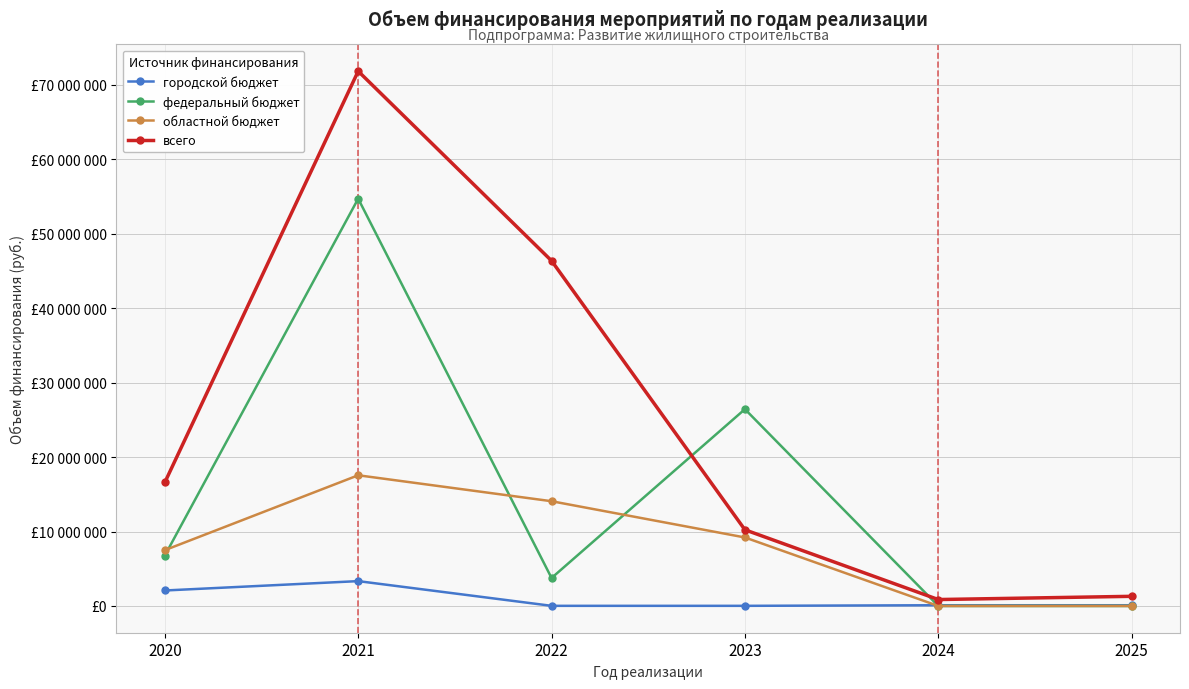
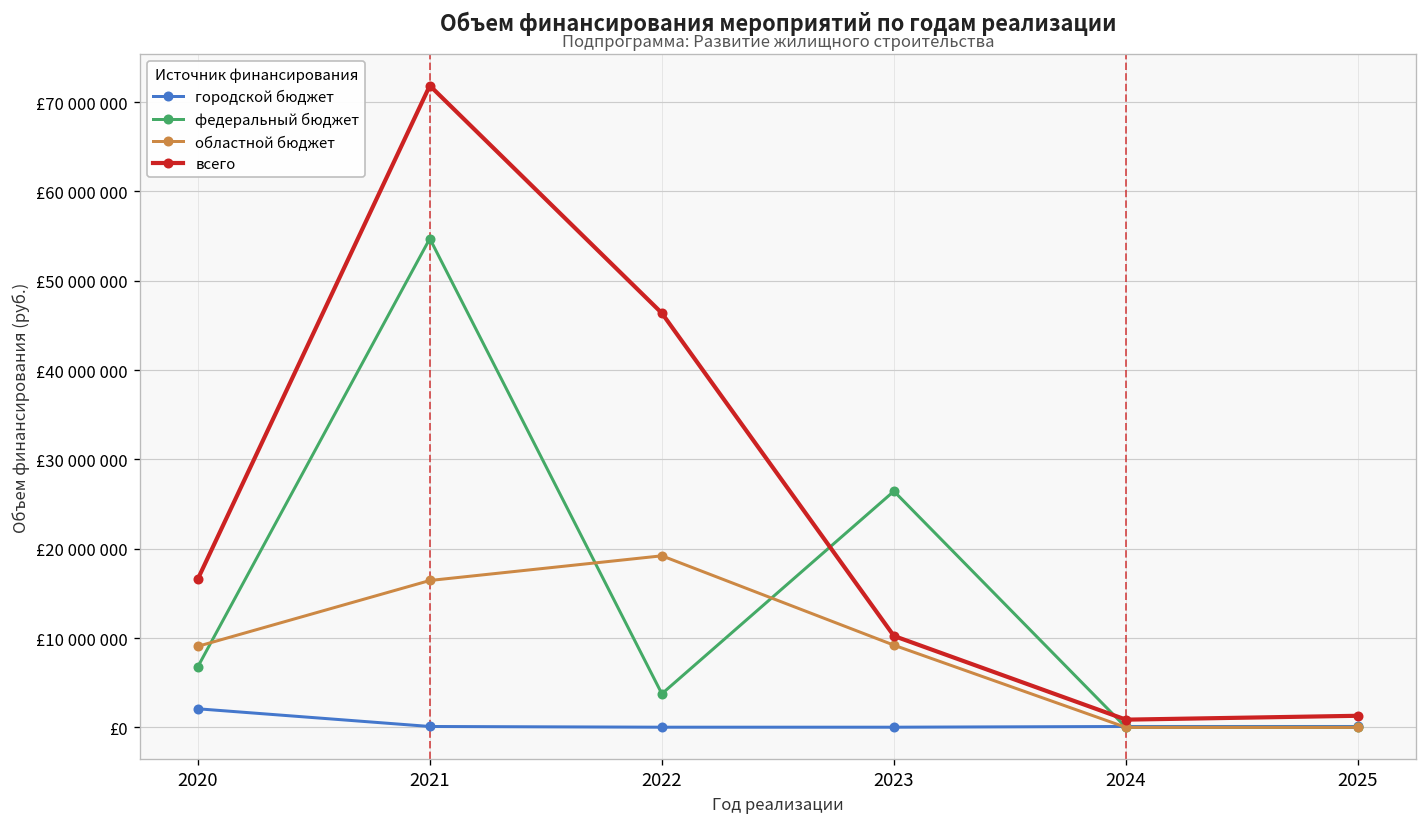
областной бюджет, 2020: £7000000 -> £9000000
городской бюджет, 2021: £3000000 -> £0
областной бюджет, 2021: £18000000 -> £16000000
областной бюджет, 2022: £14000000 -> £19000000
